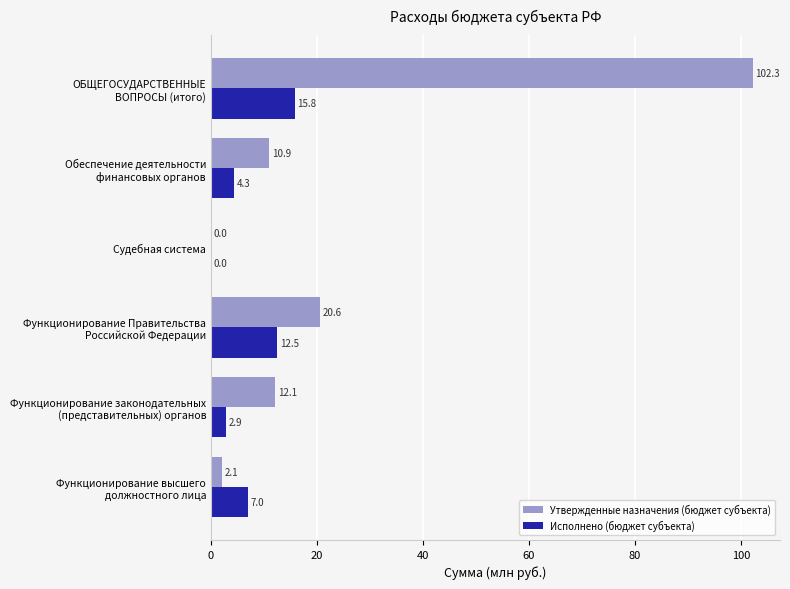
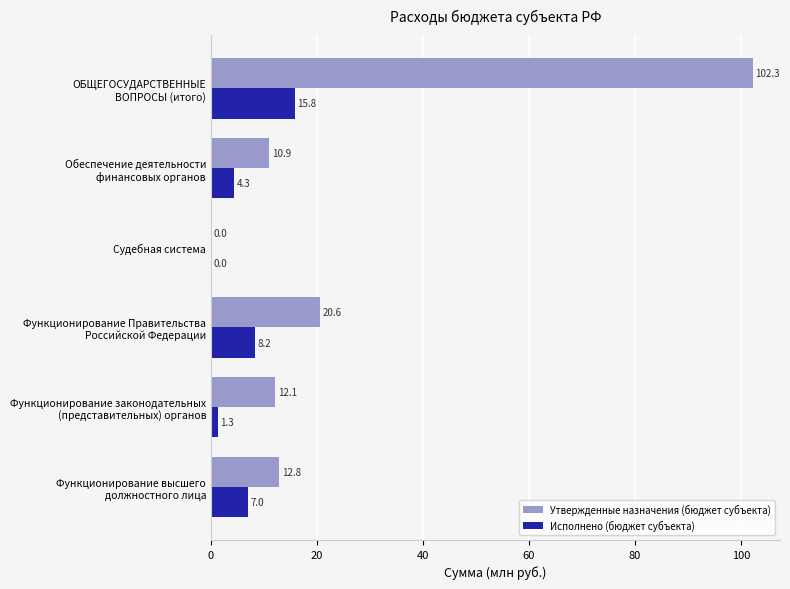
Исполнено (бюджет субъекта), Функционирование Правительства Российской Федерации: 12.5 -> 8.2
Исполнено (бюджет субъекта), Функционирование законодательных (представительных) органов: 2.9 -> 1.3
Утвержденные назначения (бюджет субъекта), Функционирование высшего должностного лица: 2.1 -> 12.8
